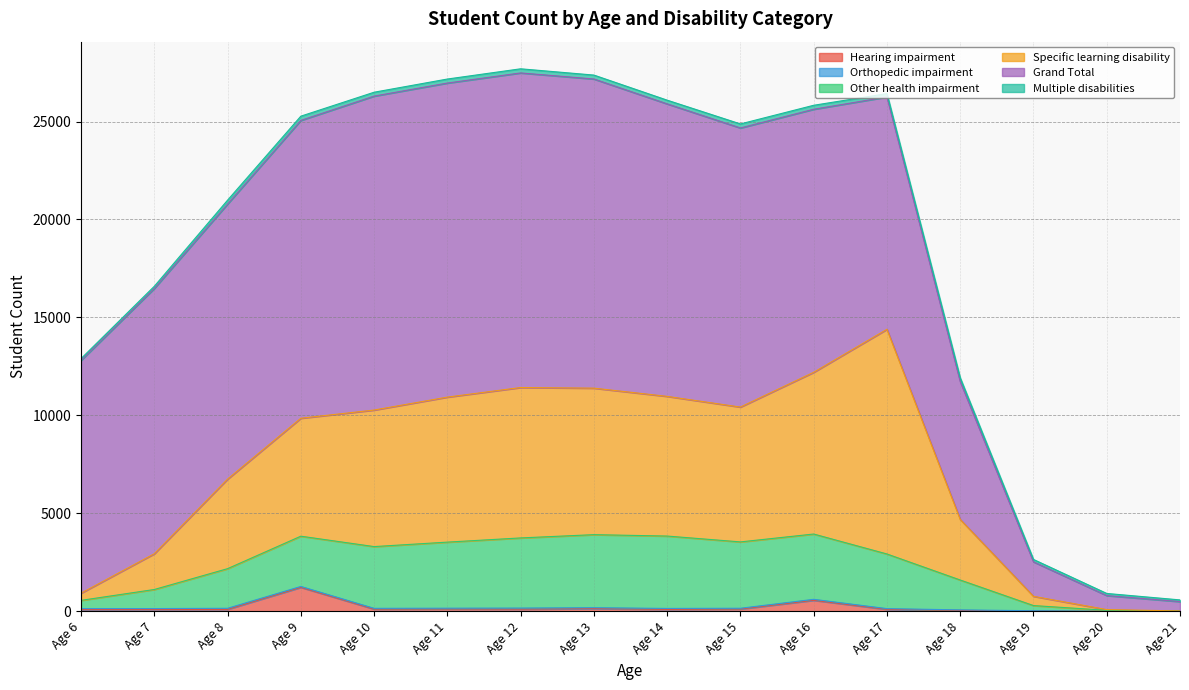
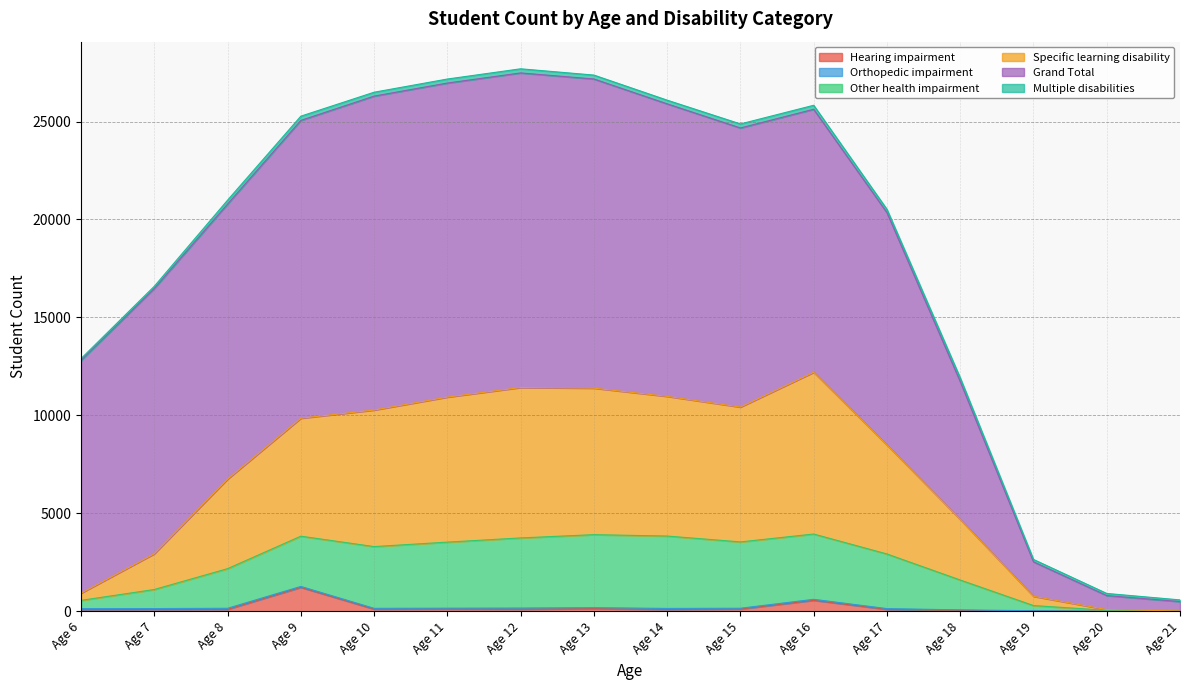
Specific learning disability, Age 17: 11500 -> 5600
